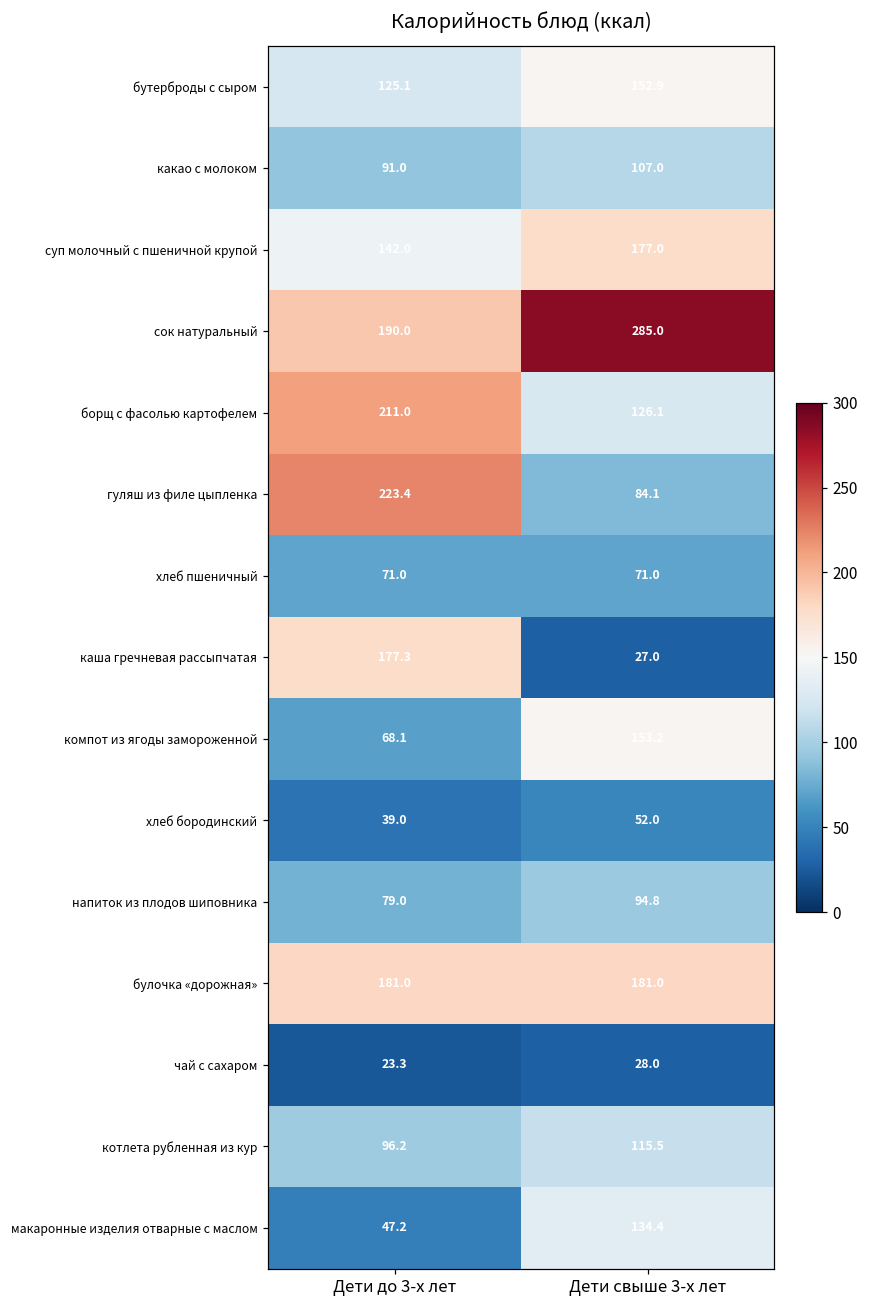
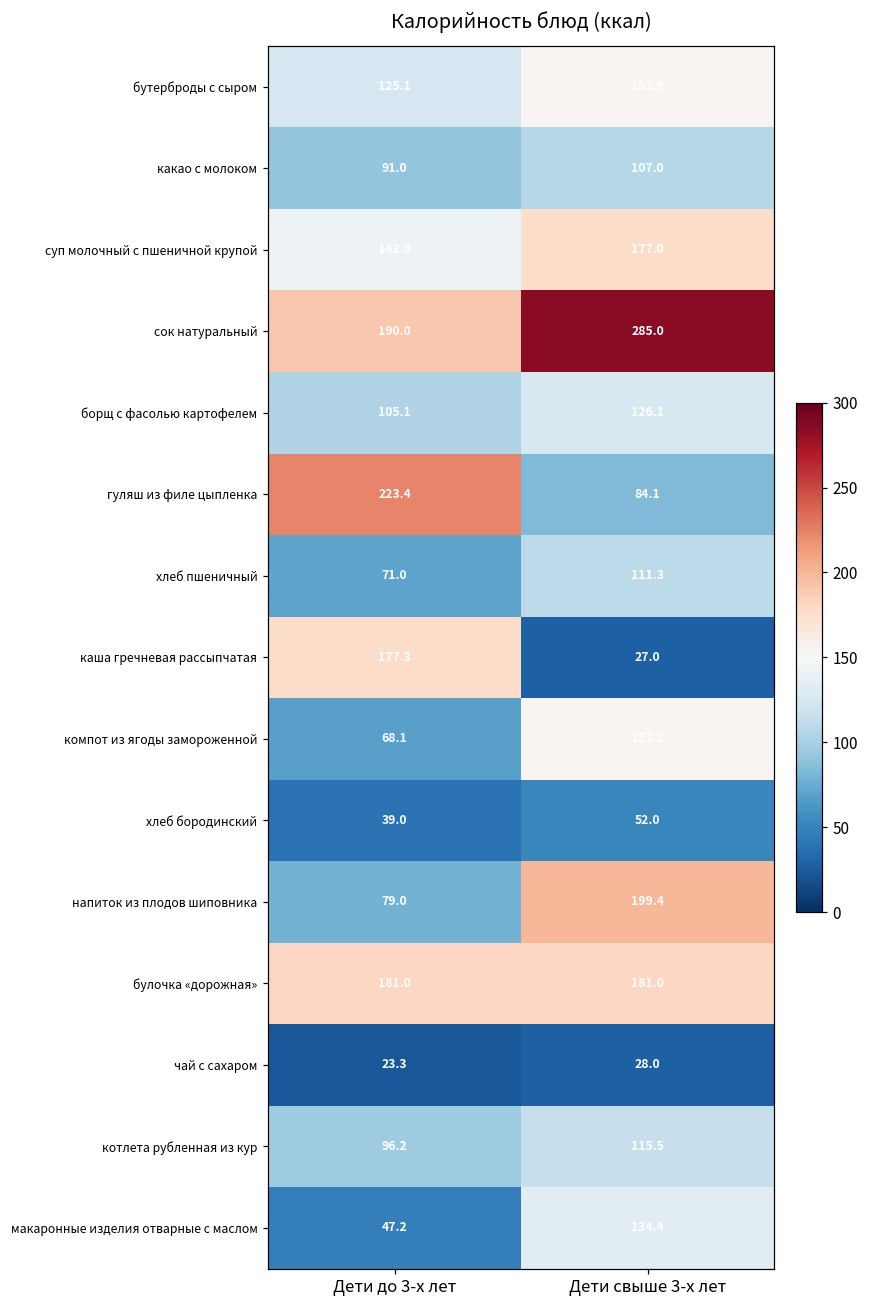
борщ с фасолью картофелем, Дети до 3-х лет: 211.0 -> 105.1
хлеб пшеничный, Дети свыше 3-х лет: 71.0 -> 111.3
напиток из плодов шиповника, Дети свыше 3-х лет: 94.8 -> 199.4
